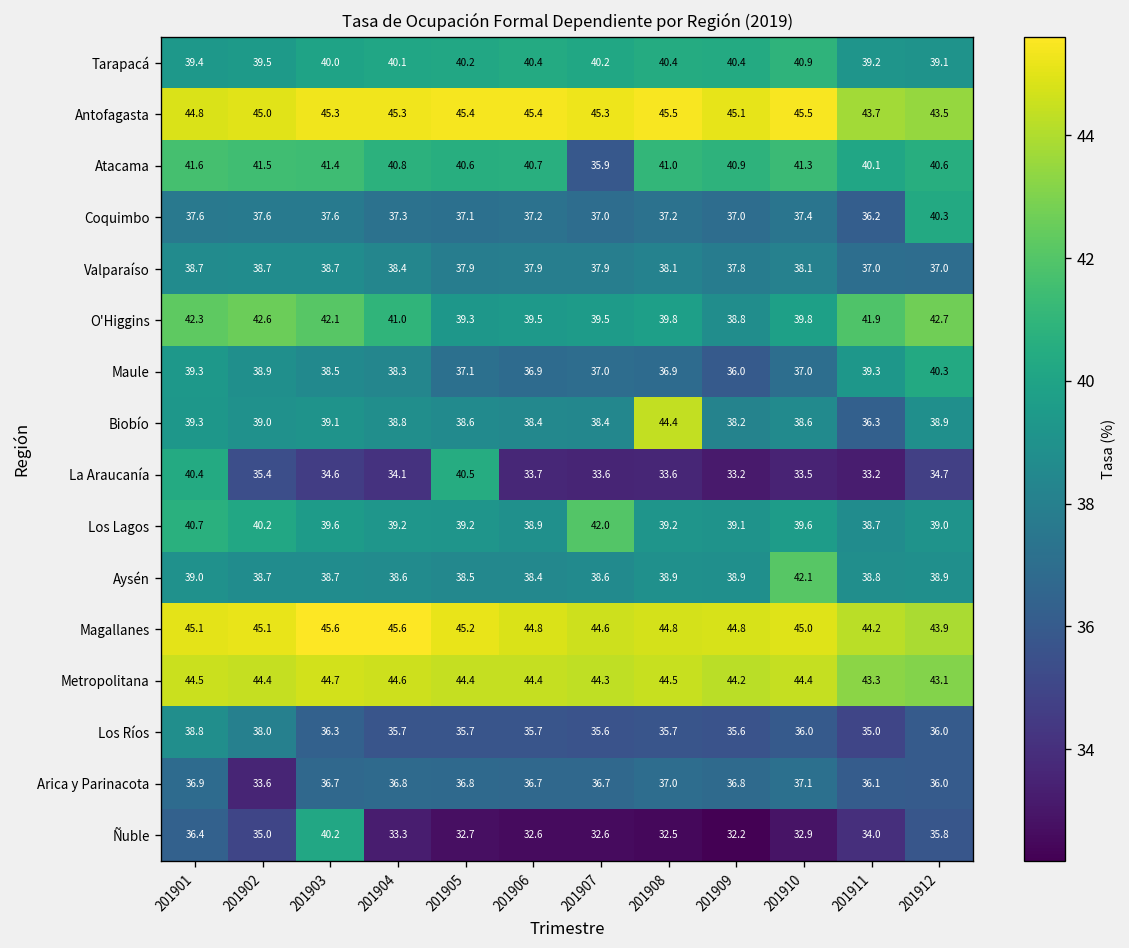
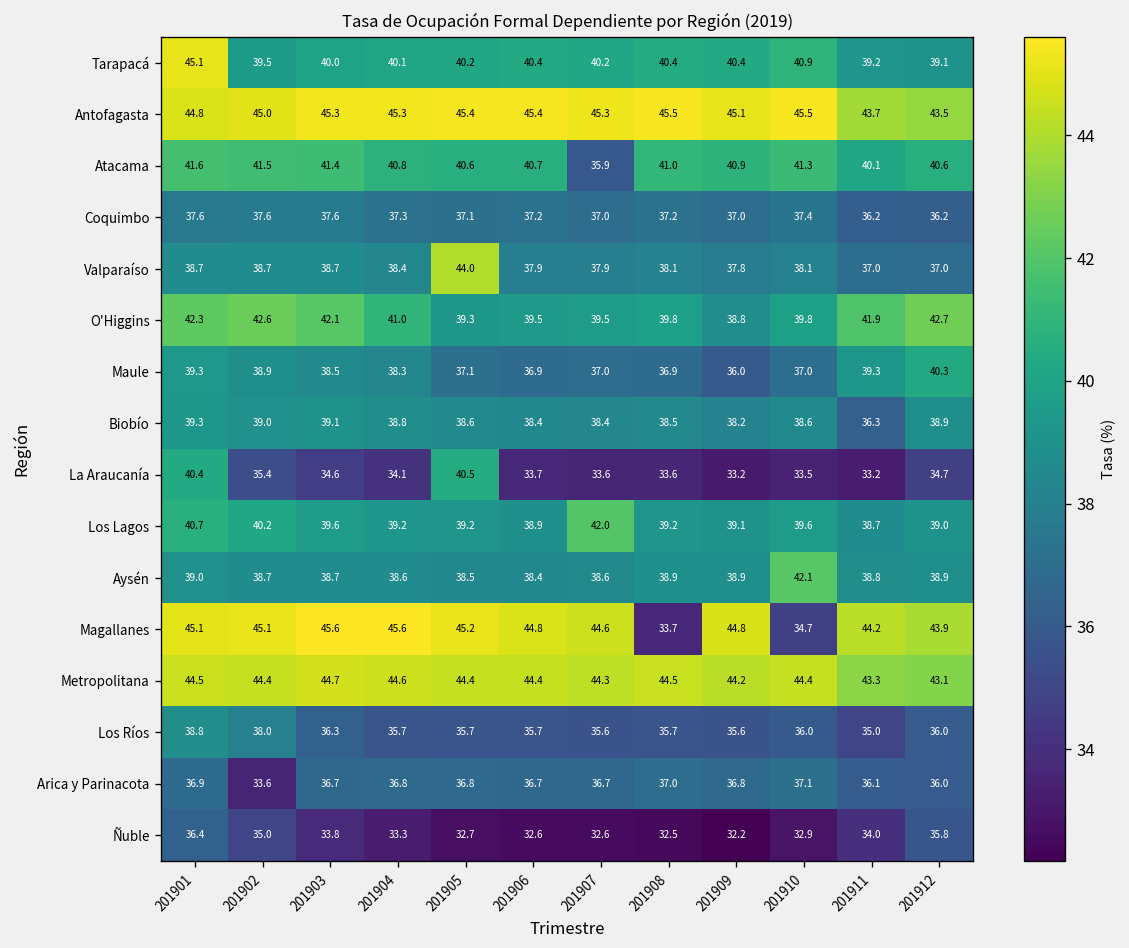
Tarapacá, 201901: 39.4 -> 45.1
Coquimbo, 201912: 40.3 -> 36.2
Valparaíso, 201905: 37.9 -> 44.0
Biobío, 201908: 44.4 -> 38.5
Magallanes, 201908: 44.8 -> 33.7
Magallanes, 201910: 45.0 -> 34.7
Ñuble, 201903: 40.2 -> 33.8
